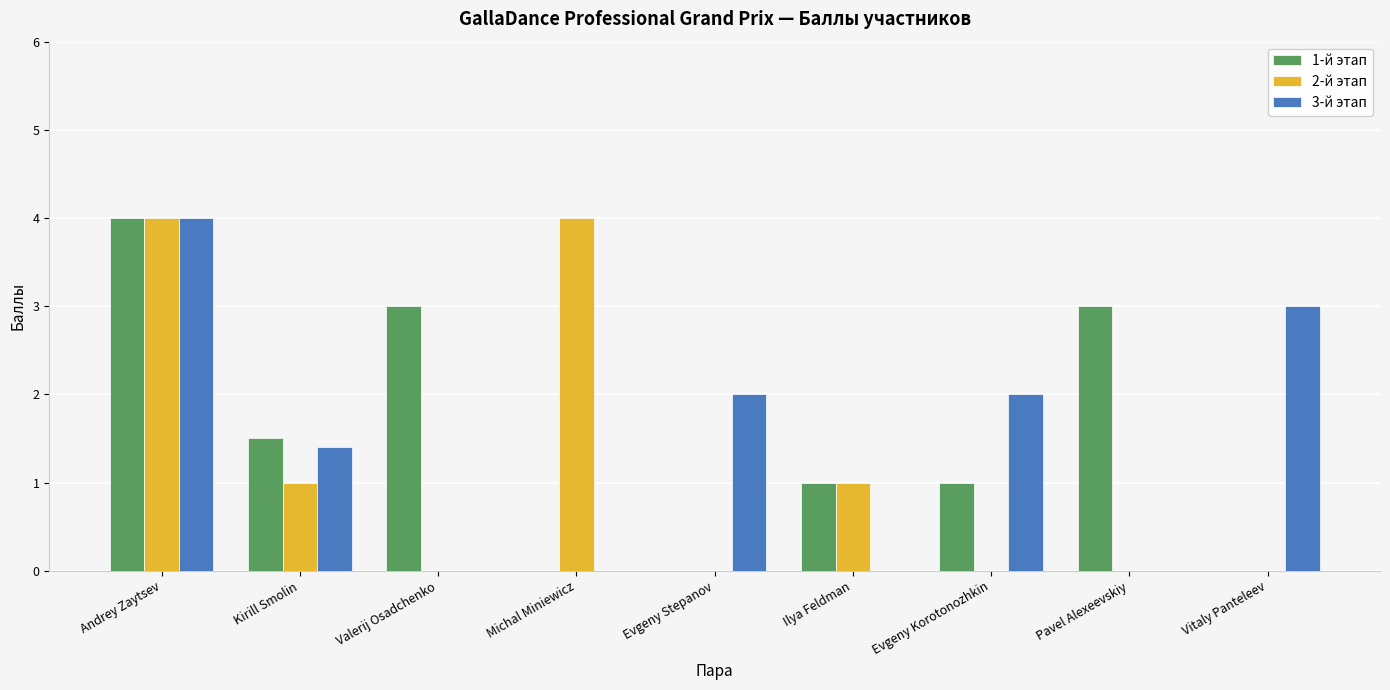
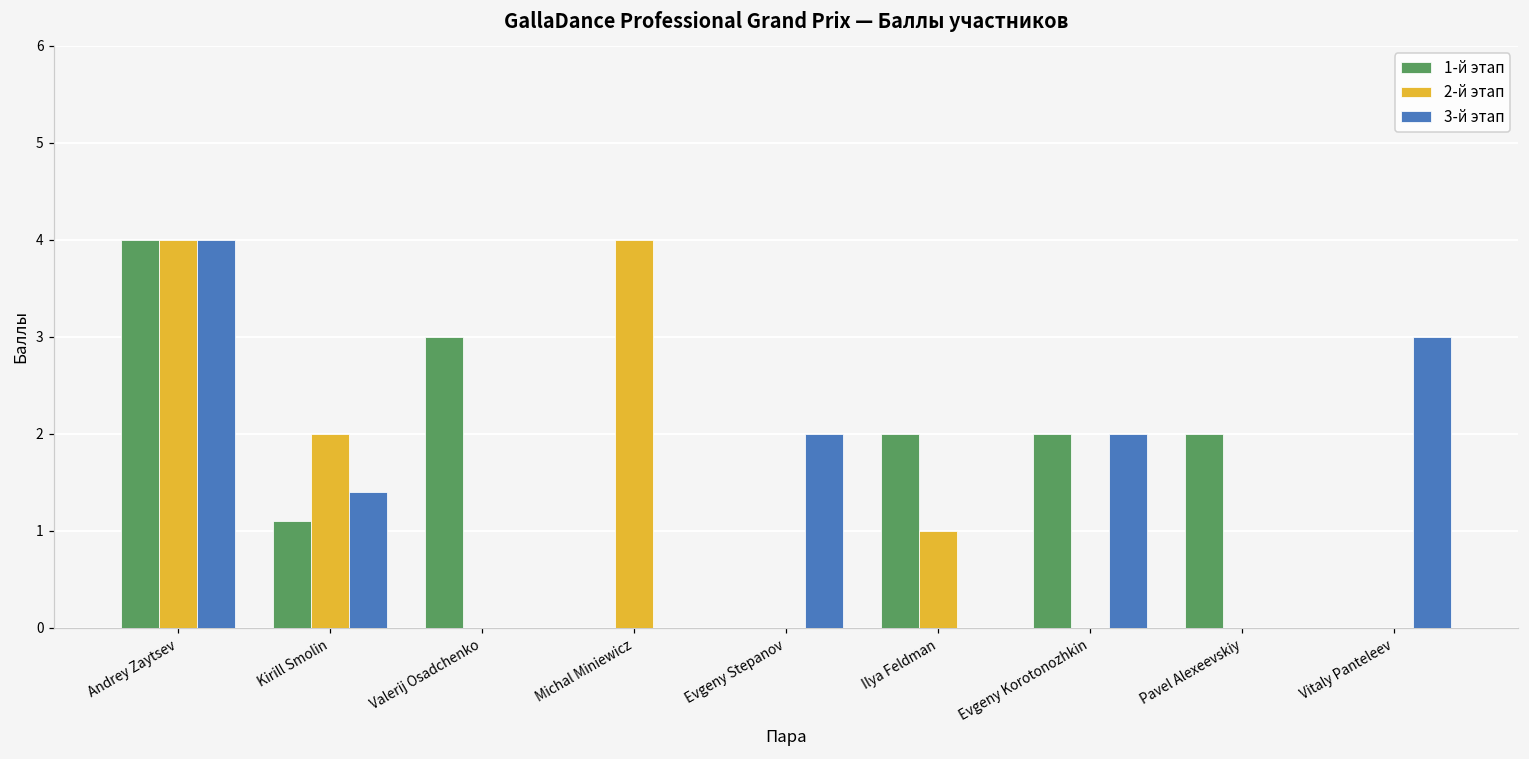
1-й этап, Kirill Smolin: 1.5 -> 1.1
2-й этап, Kirill Smolin: 1 -> 2
1-й этап, Ilya Feldman: 1 -> 2
1-й этап, Evgeny Korotonozhkin: 1 -> 2
1-й этап, Pavel Alexeevskiy: 3 -> 2
